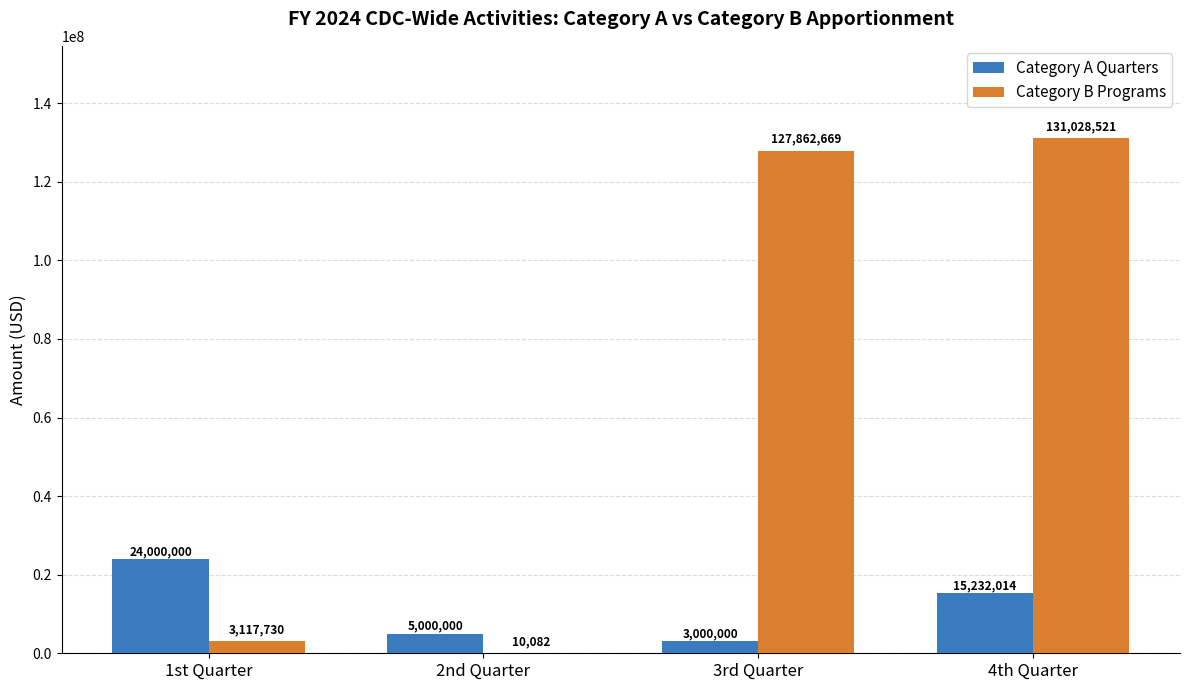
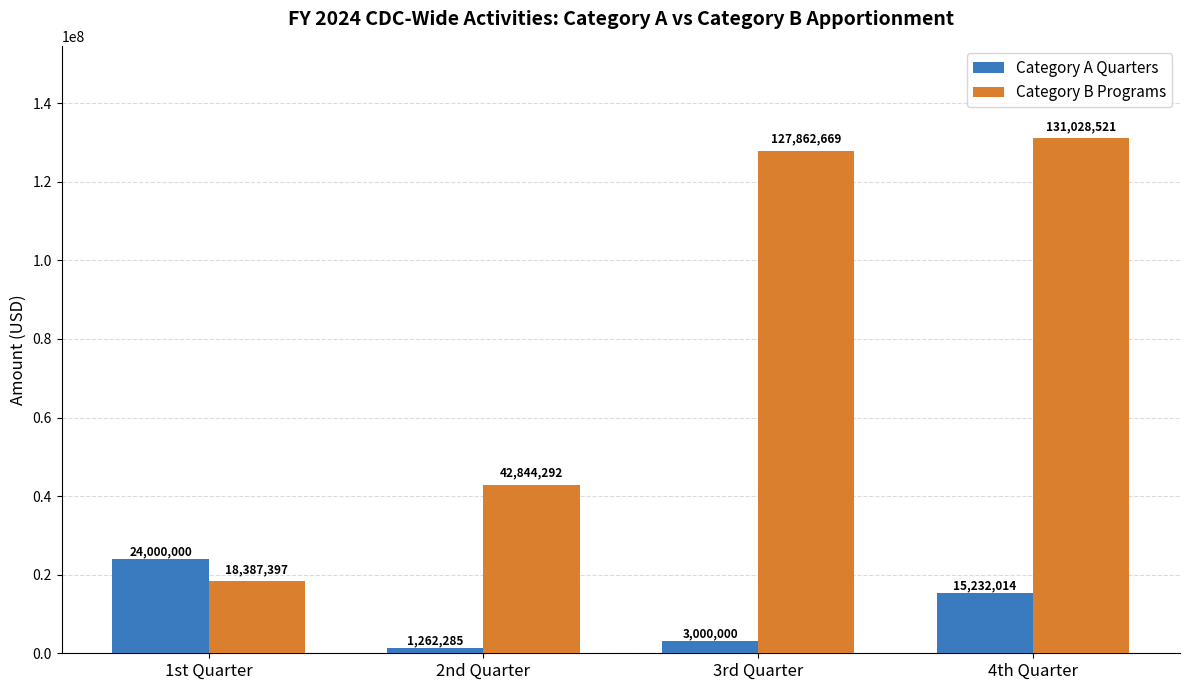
Category B Programs, 1st Quarter: 3,117,730 -> 18,387,397
Category A Quarters, 2nd Quarter: 5,000,000 -> 1,262,285
Category B Programs, 2nd Quarter: 10,082 -> 42,844,292
